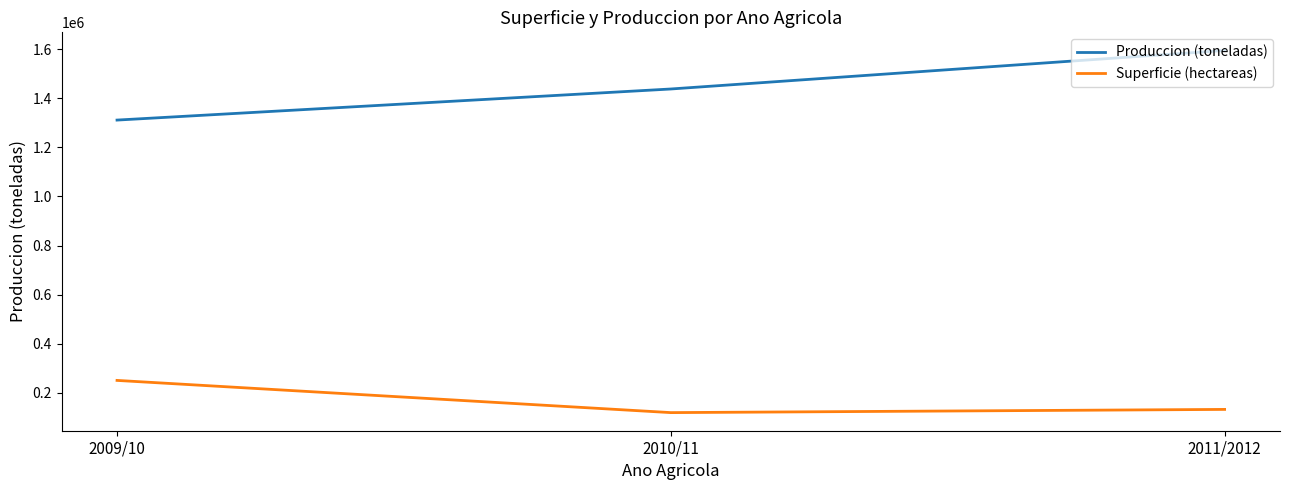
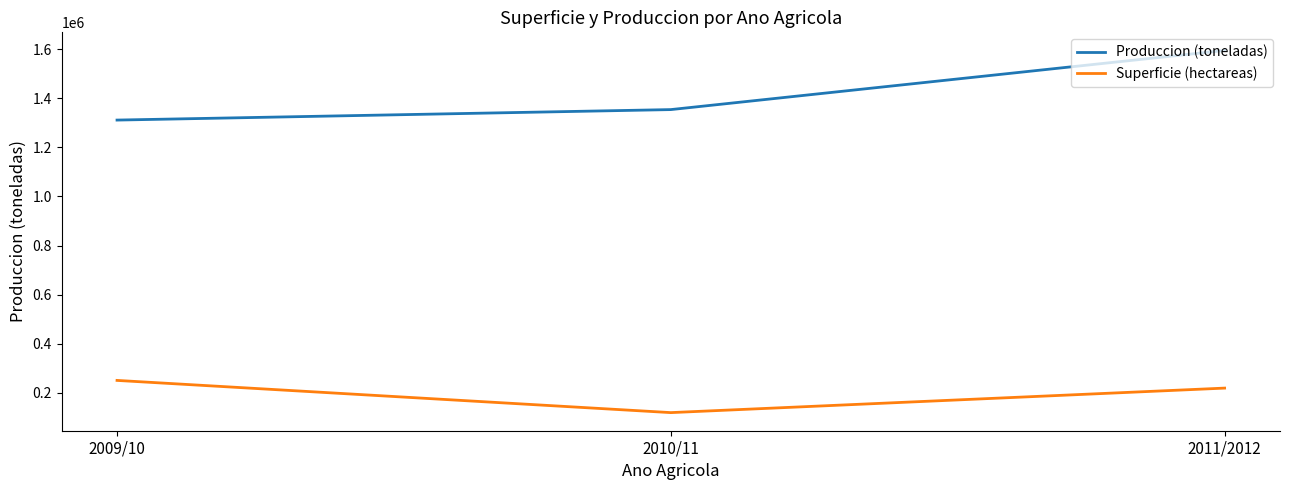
Produccion (toneladas), 2010/11: 1440000 -> 1350000
Superficie (hectareas), 2011/2012: 130000 -> 220000
